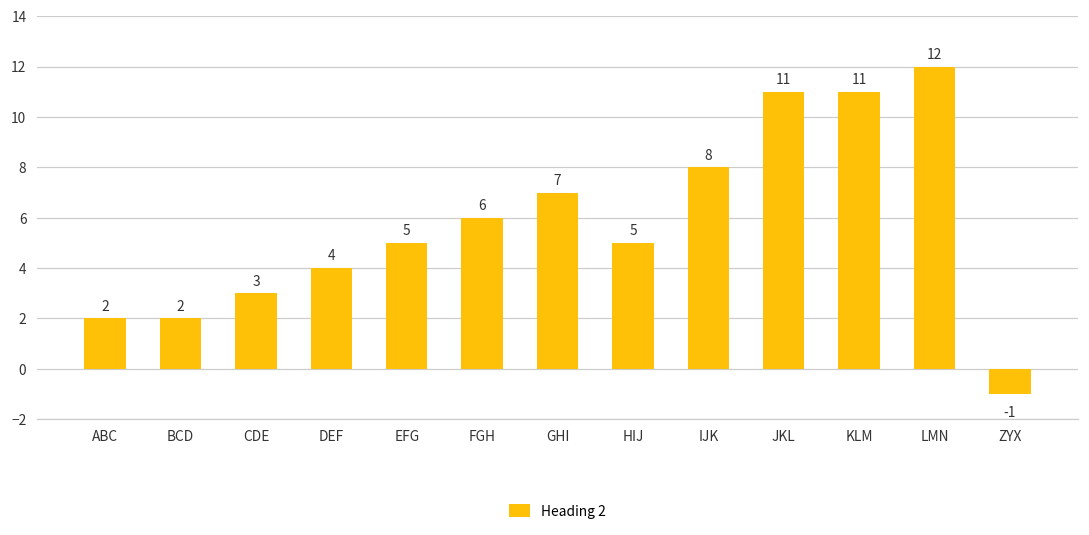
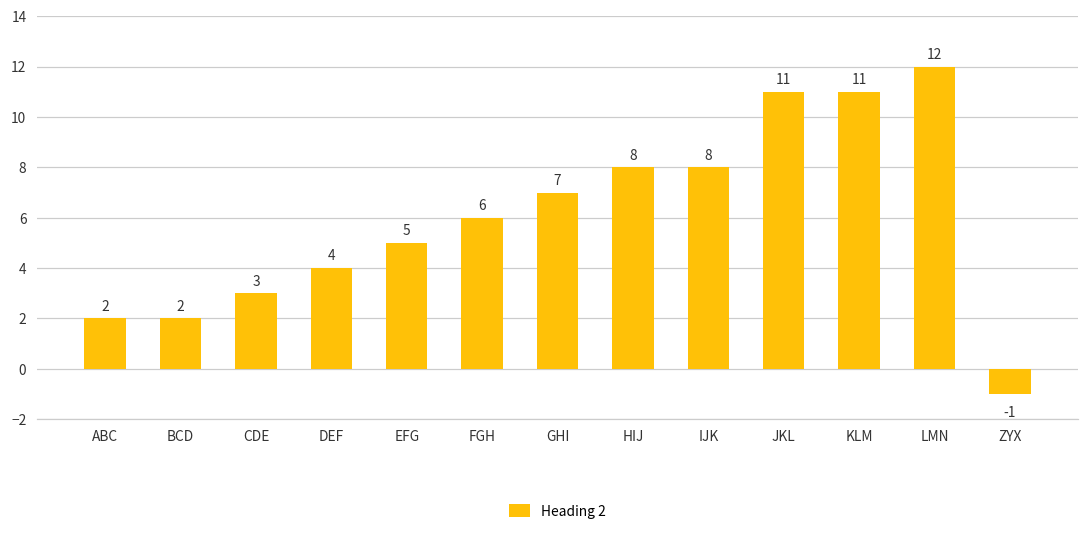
HIJ: 5 -> 8
